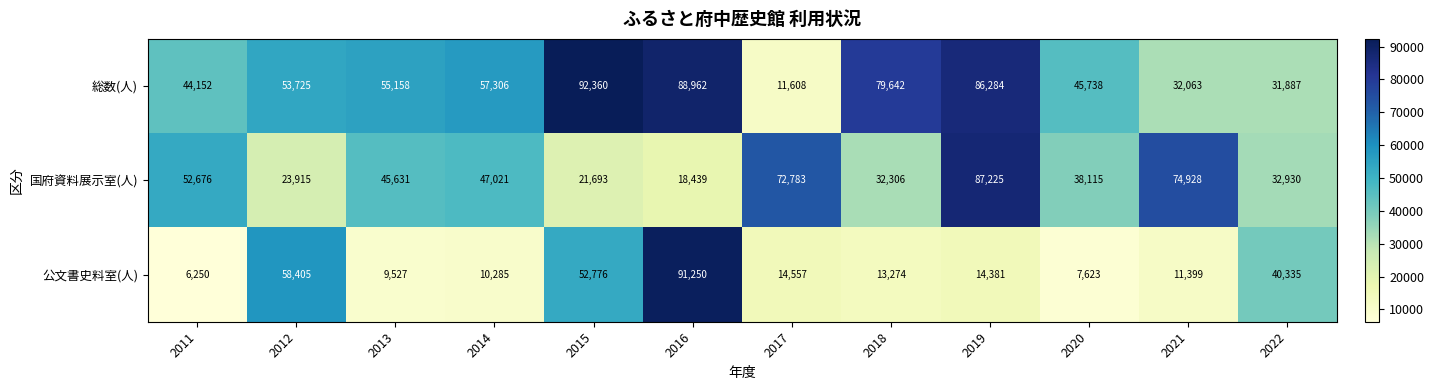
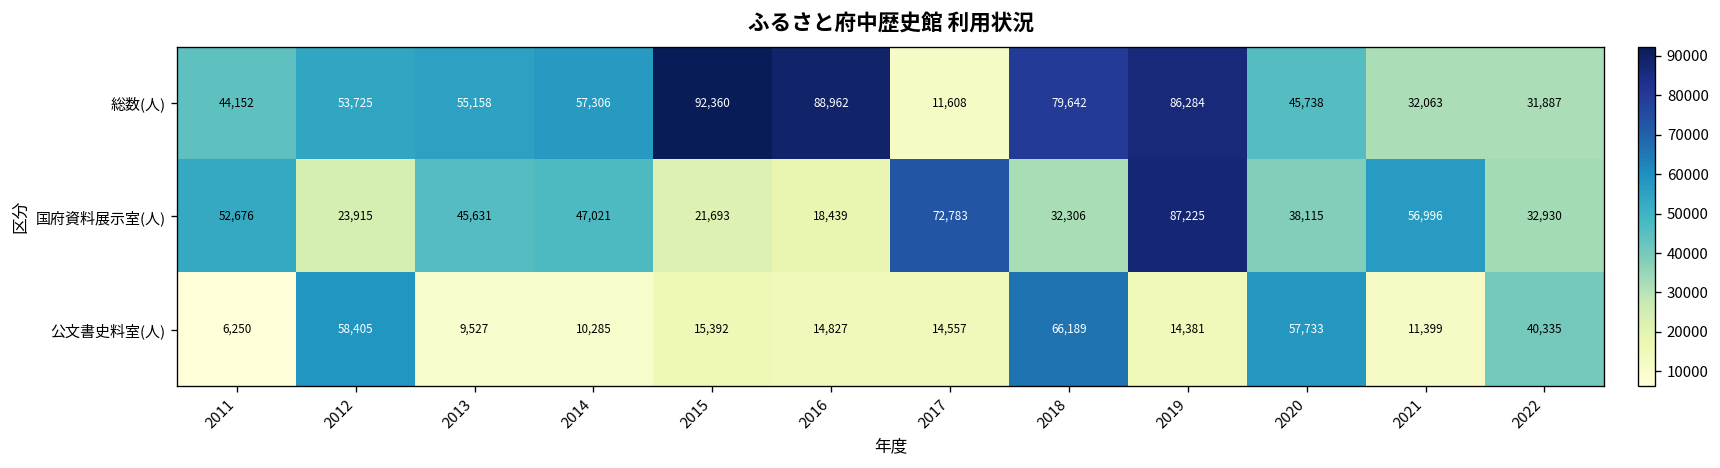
国府資料展示室(人), 2021: 74,928 -> 56,996
公文書史料室(人), 2015: 52,776 -> 15,392
公文書史料室(人), 2016: 91,250 -> 14,827
公文書史料室(人), 2018: 13,274 -> 66,189
公文書史料室(人), 2020: 7,623 -> 57,733
